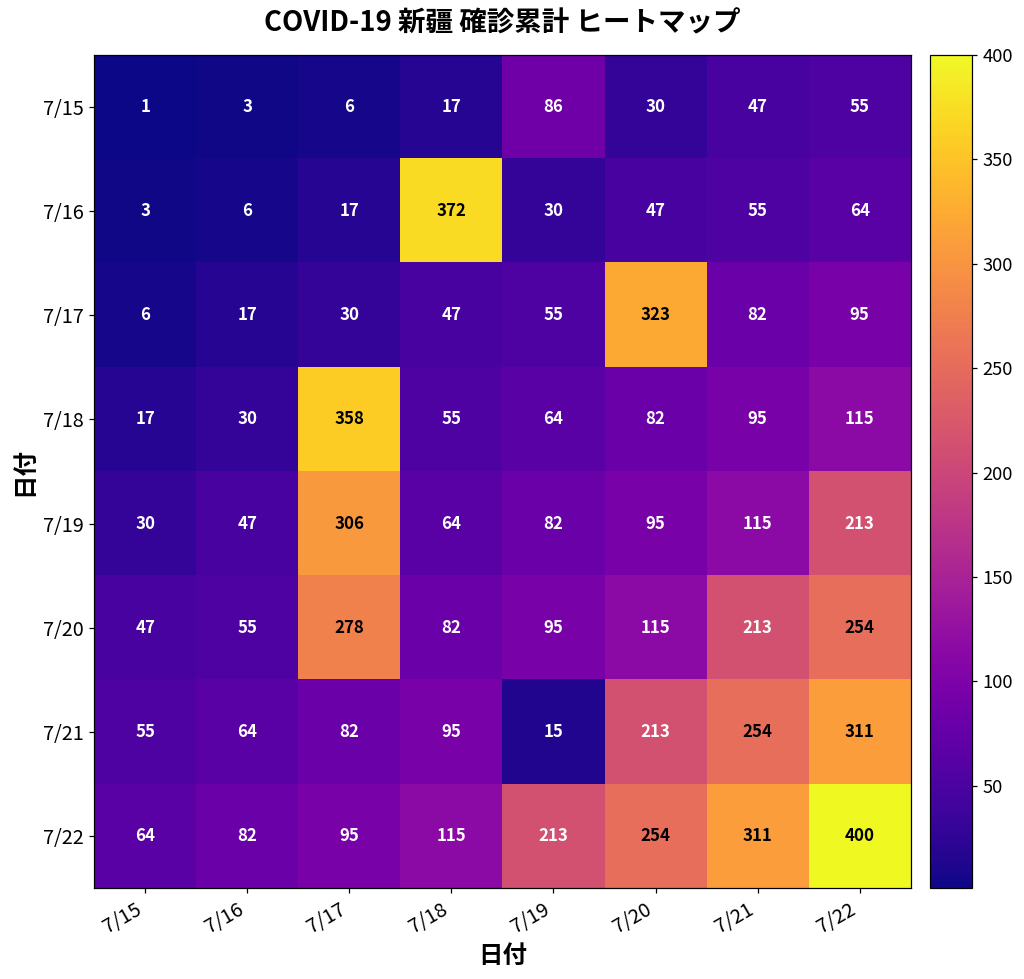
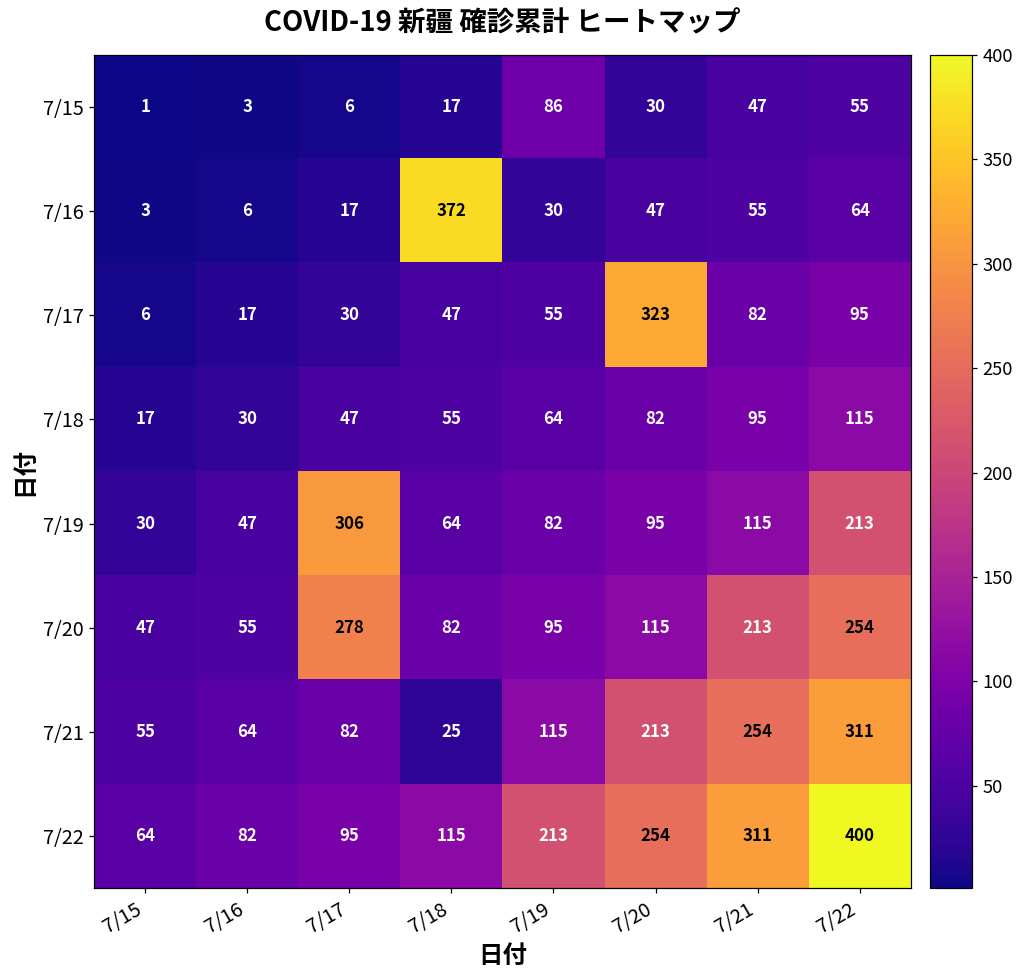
7/18, 7/17: 358 -> 47
7/21, 7/18: 95 -> 25
7/21, 7/19: 15 -> 115
